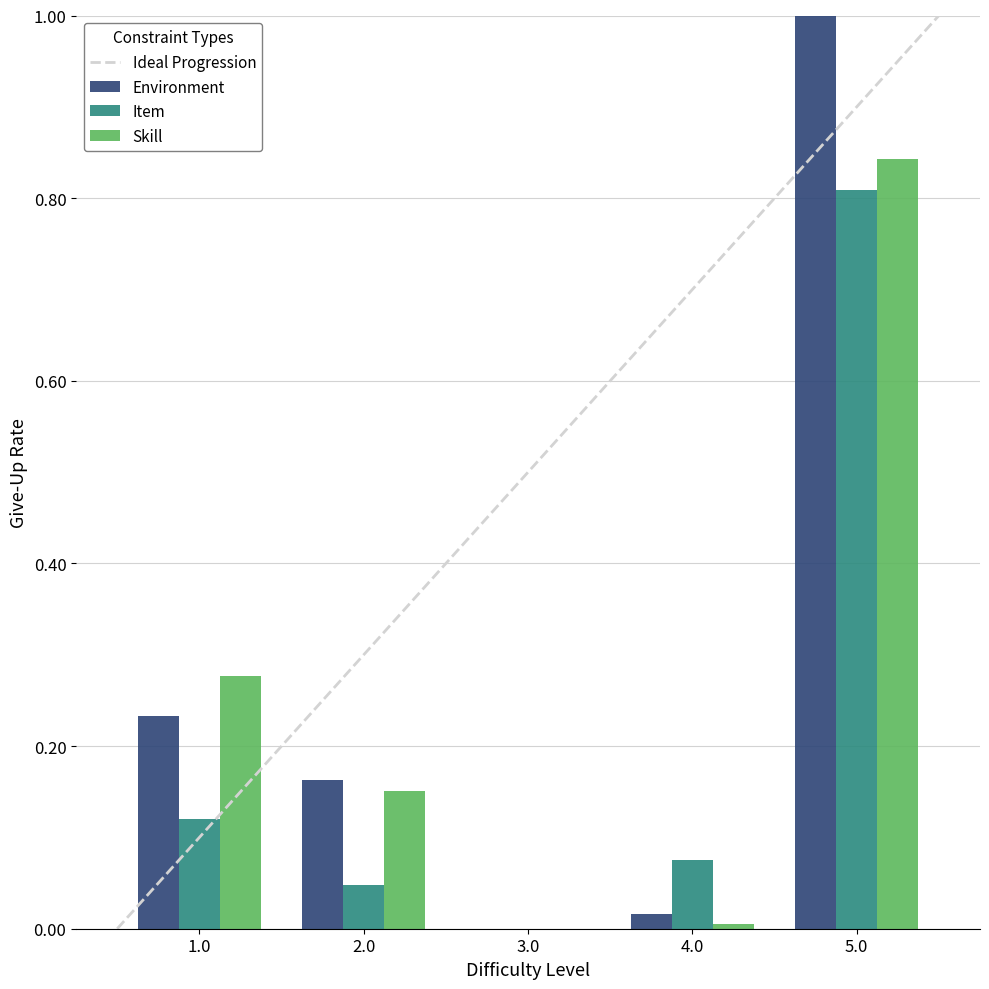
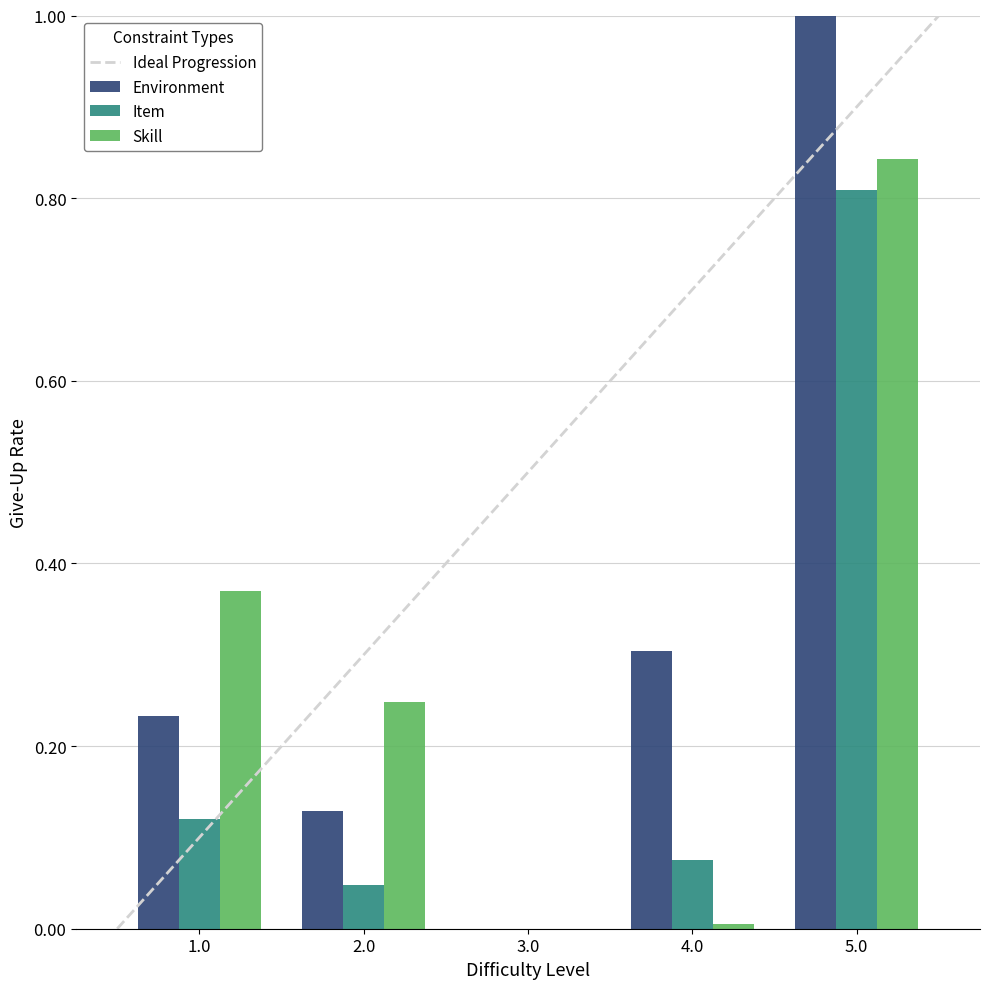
Skill, 1.0: 0.28 -> 0.37
Environment, 2.0: 0.16 -> 0.13
Skill, 2.0: 0.15 -> 0.25
Environment, 4.0: 0.02 -> 0.30
